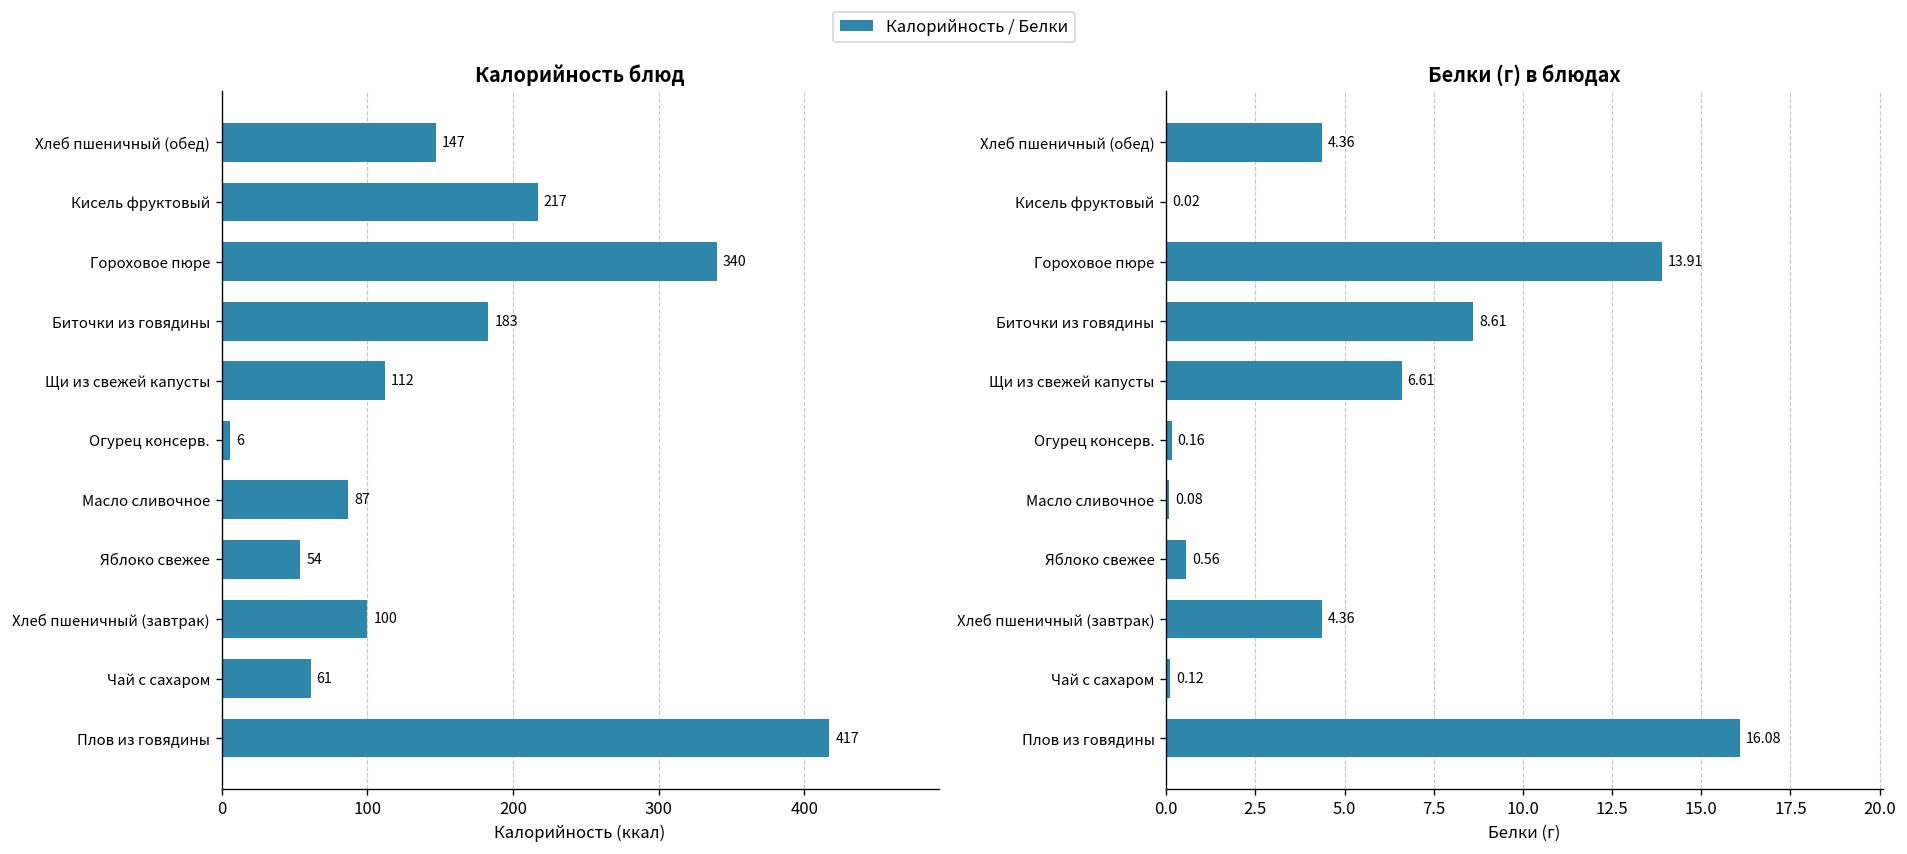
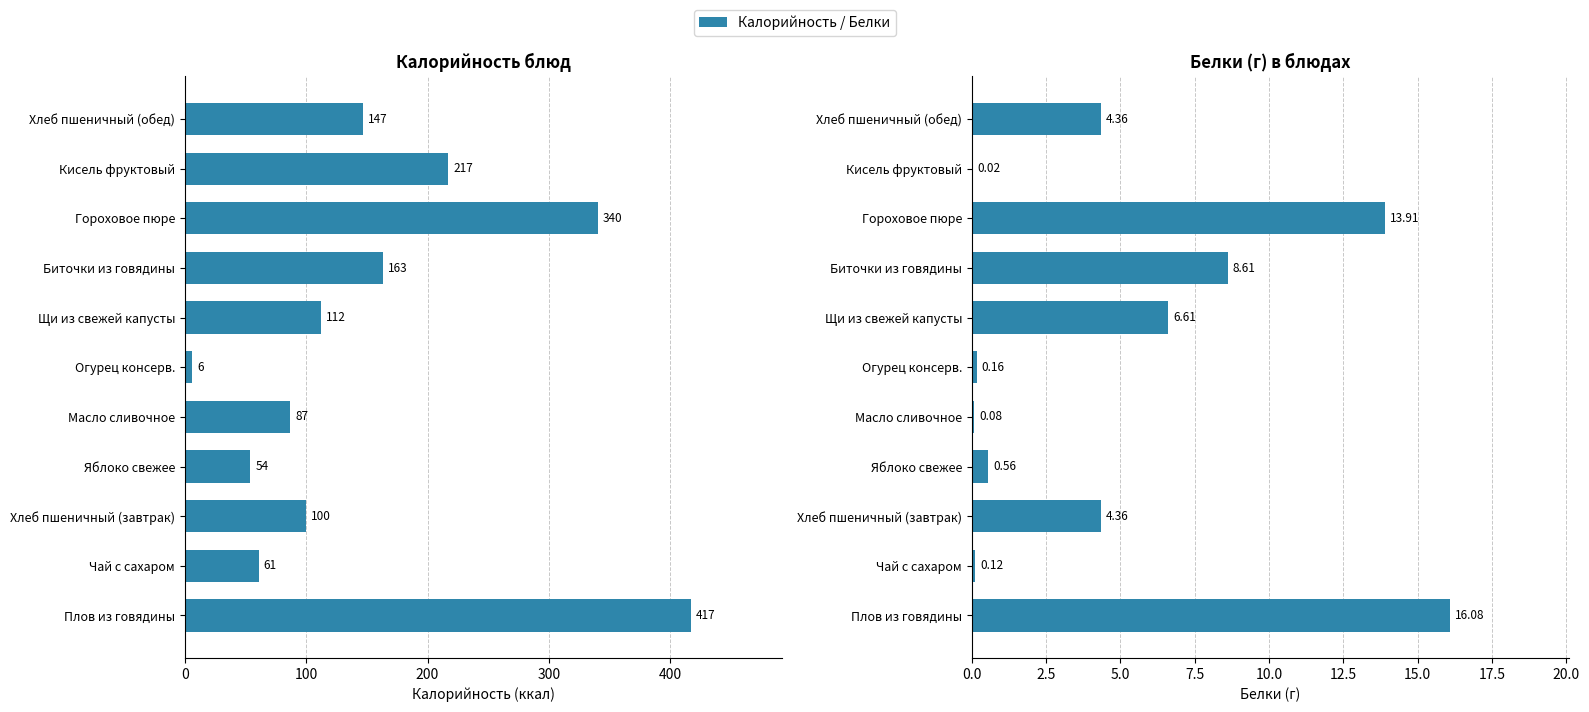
Калорийность блюд, Биточки из говядины: 183 -> 163
